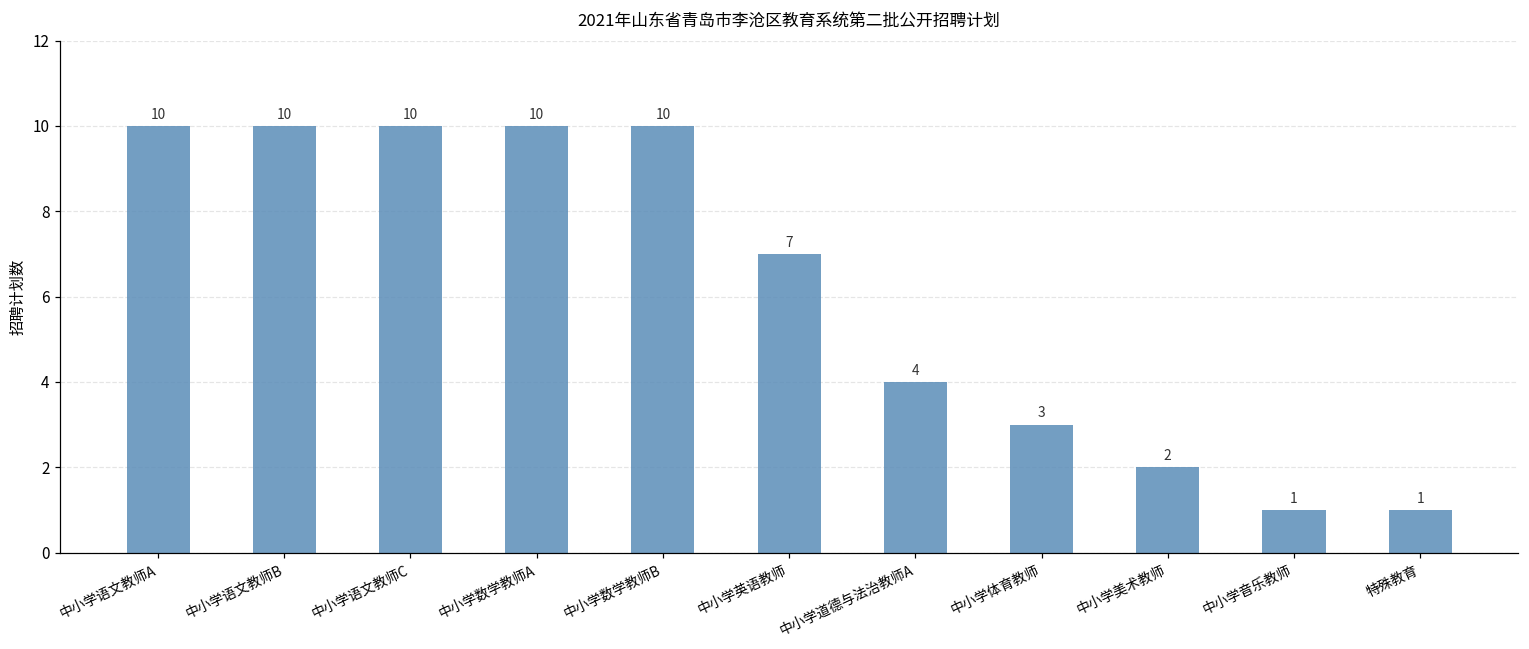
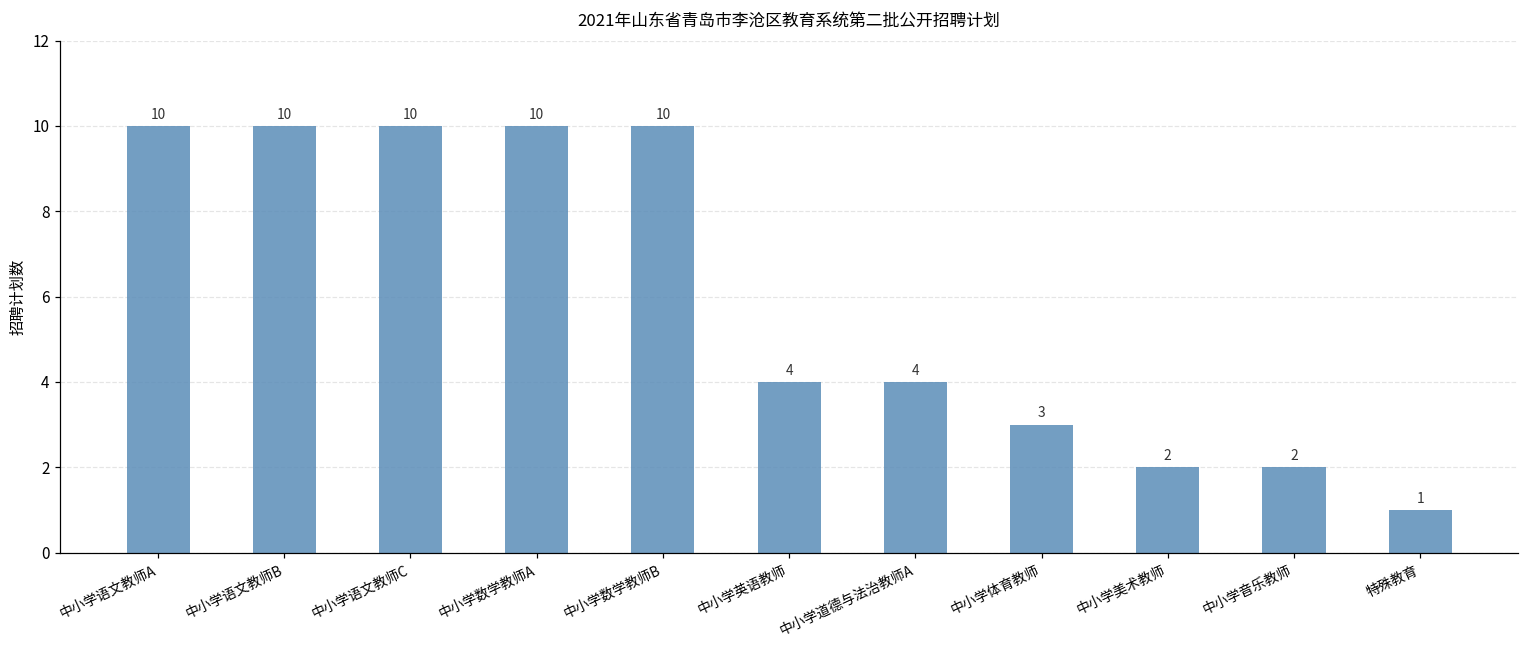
中小学英语教师: 7 -> 4
中小学音乐教师: 1 -> 2
